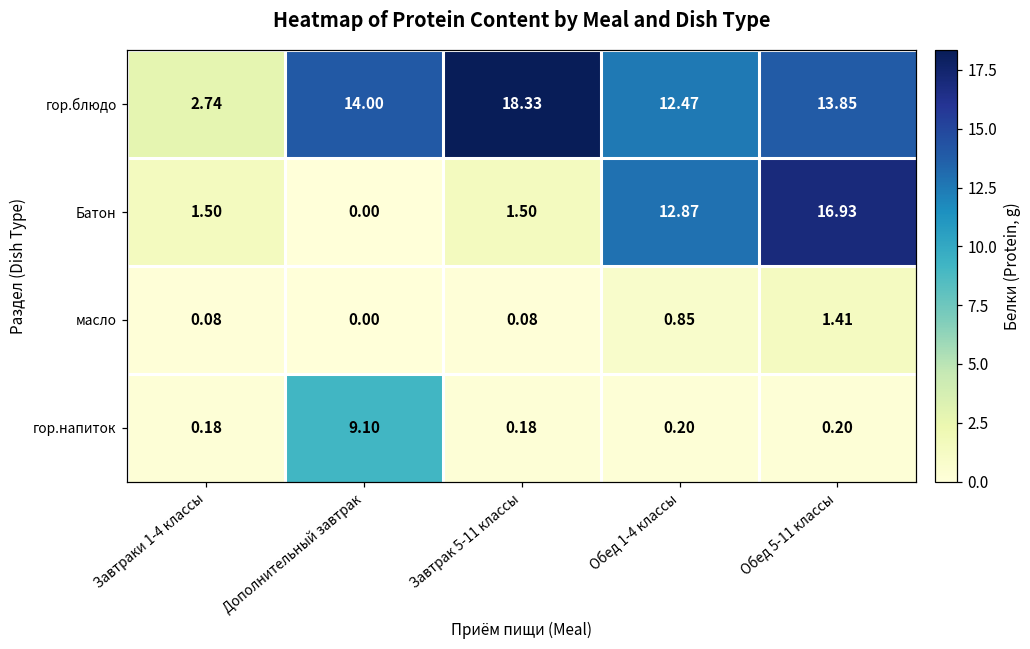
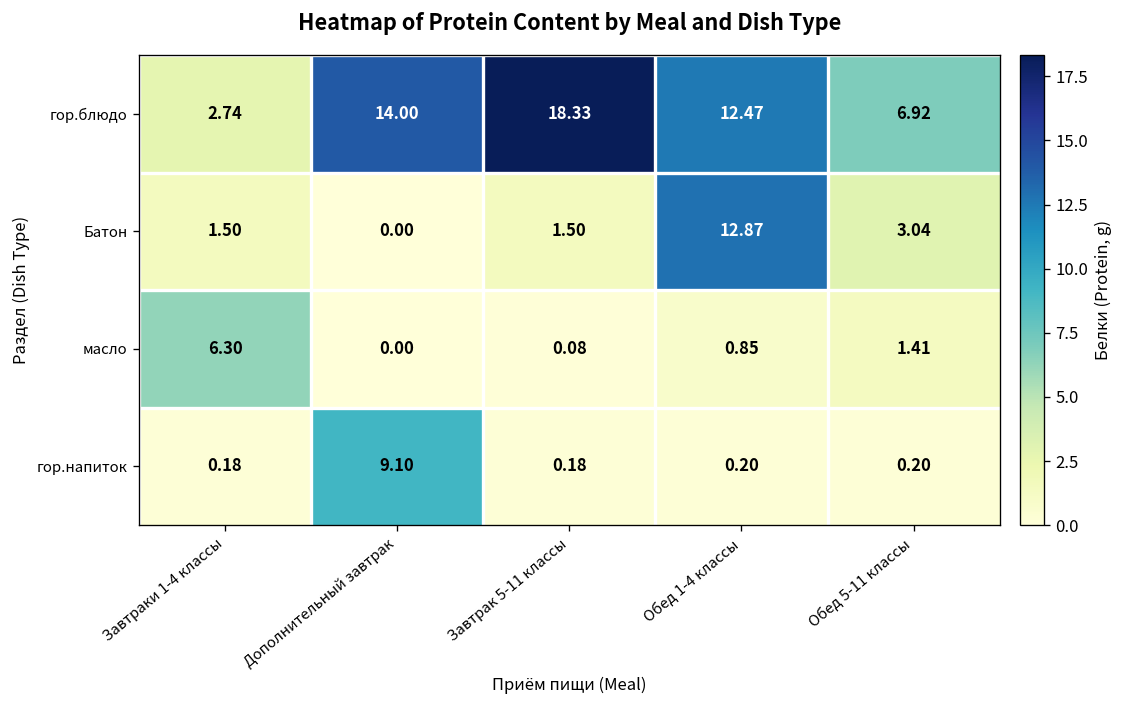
гор.блюдо, Обед 5-11 классы: 13.85 -> 6.92
Батон, Обед 5-11 классы: 16.93 -> 3.04
масло, Завтраки 1-4 классы: 0.08 -> 6.30
